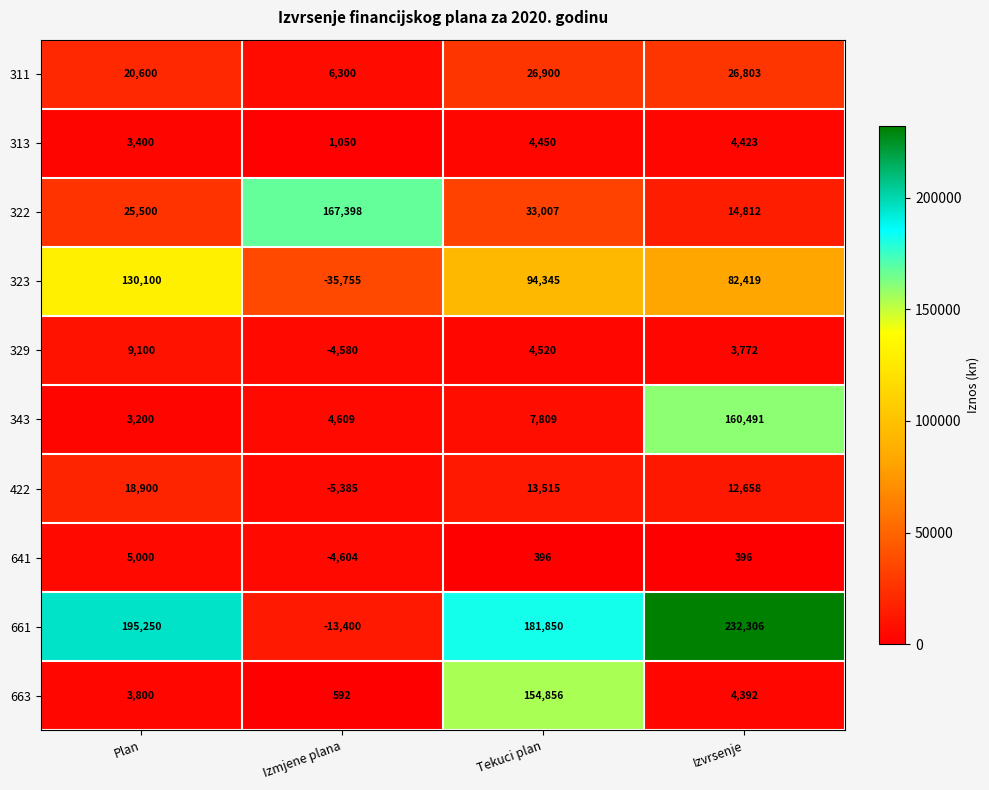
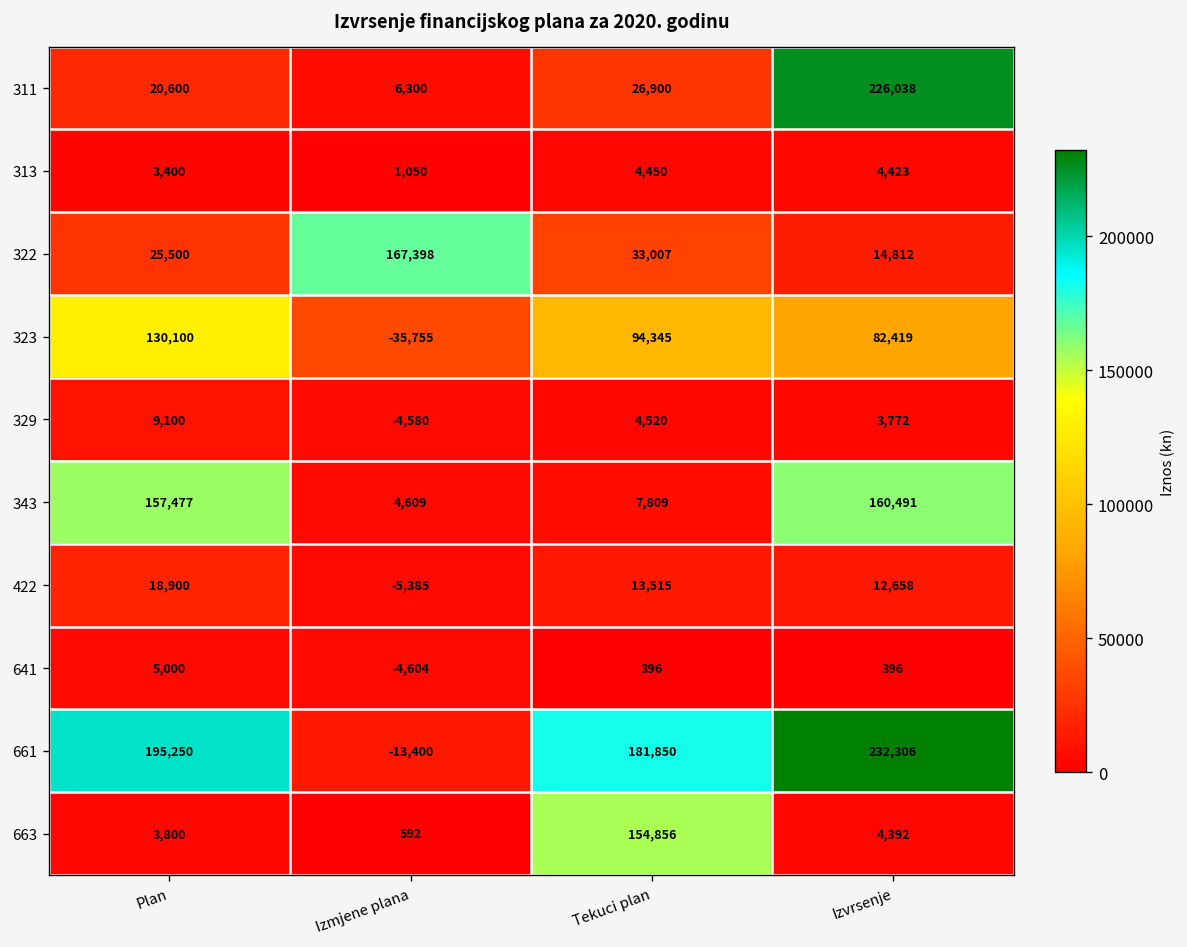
311, Izvrsenje: 26,803 -> 226,038
343, Plan: 3,200 -> 157,477
